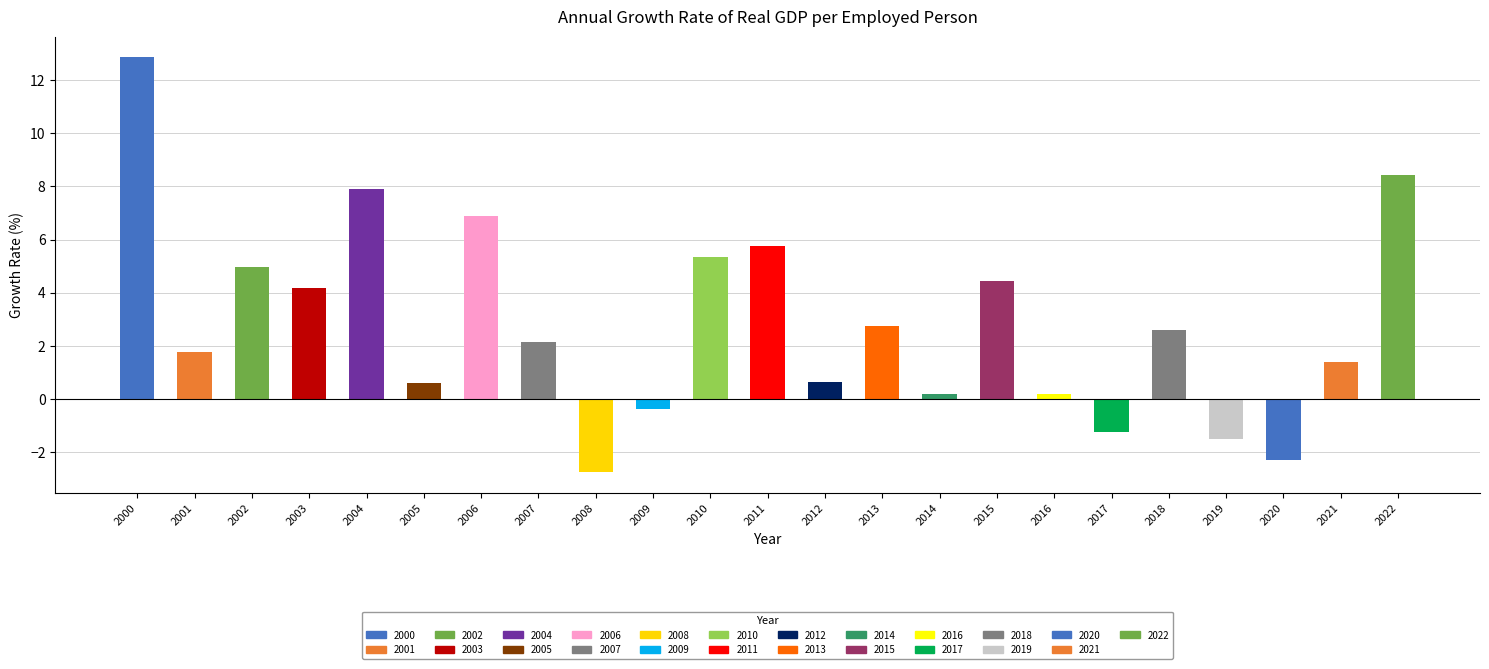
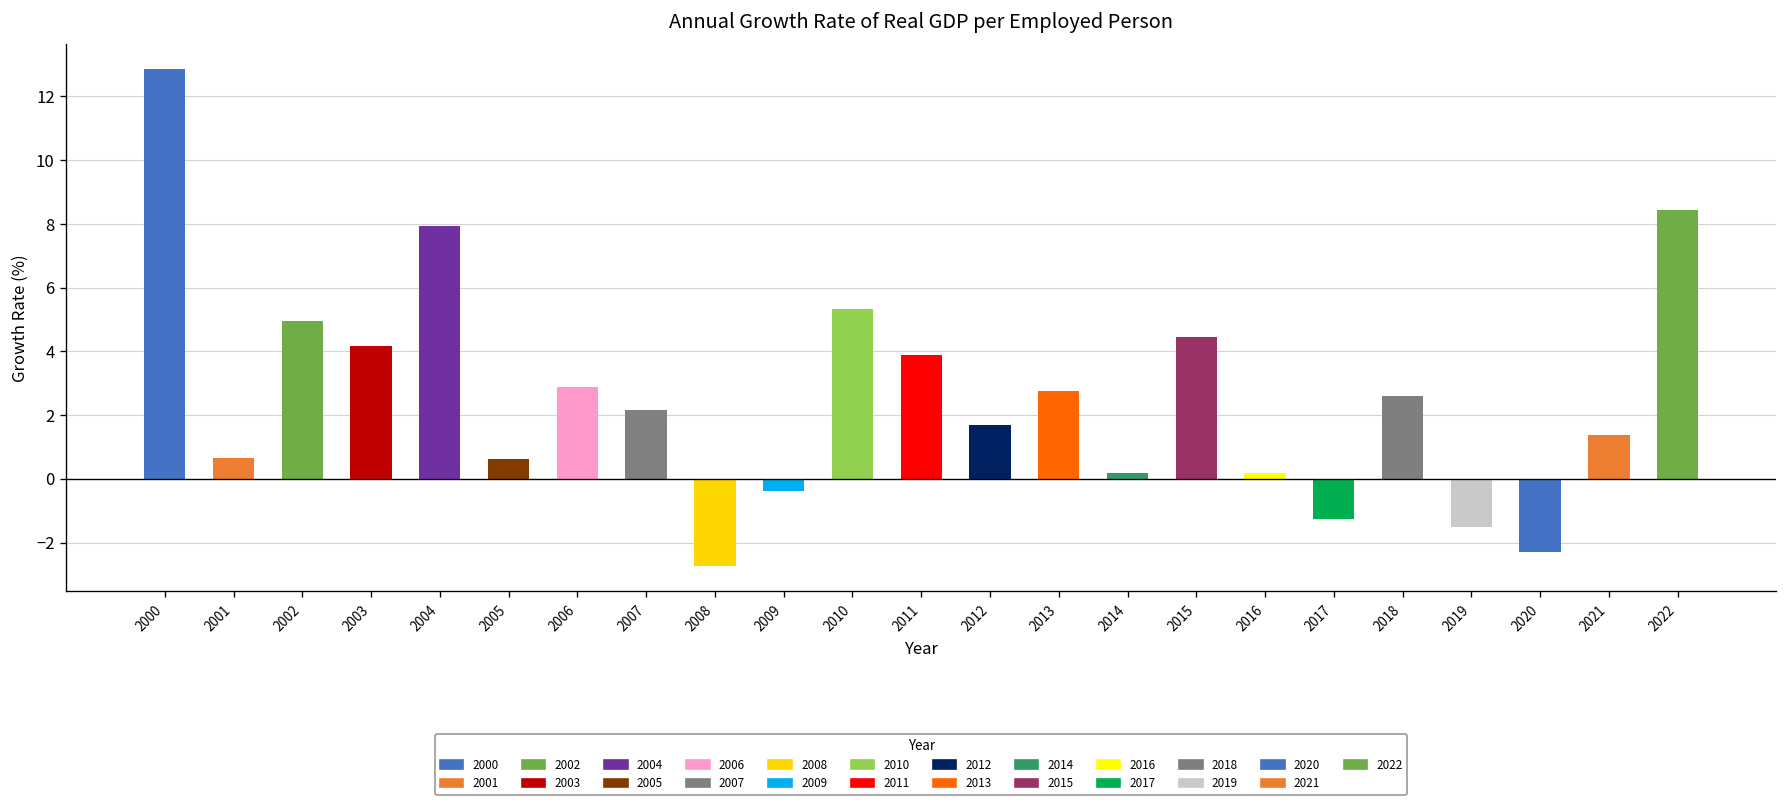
2001: 1.8 -> 0.7
2006: 6.9 -> 2.9
2011: 5.8 -> 3.9
2012: 0.6 -> 1.7
